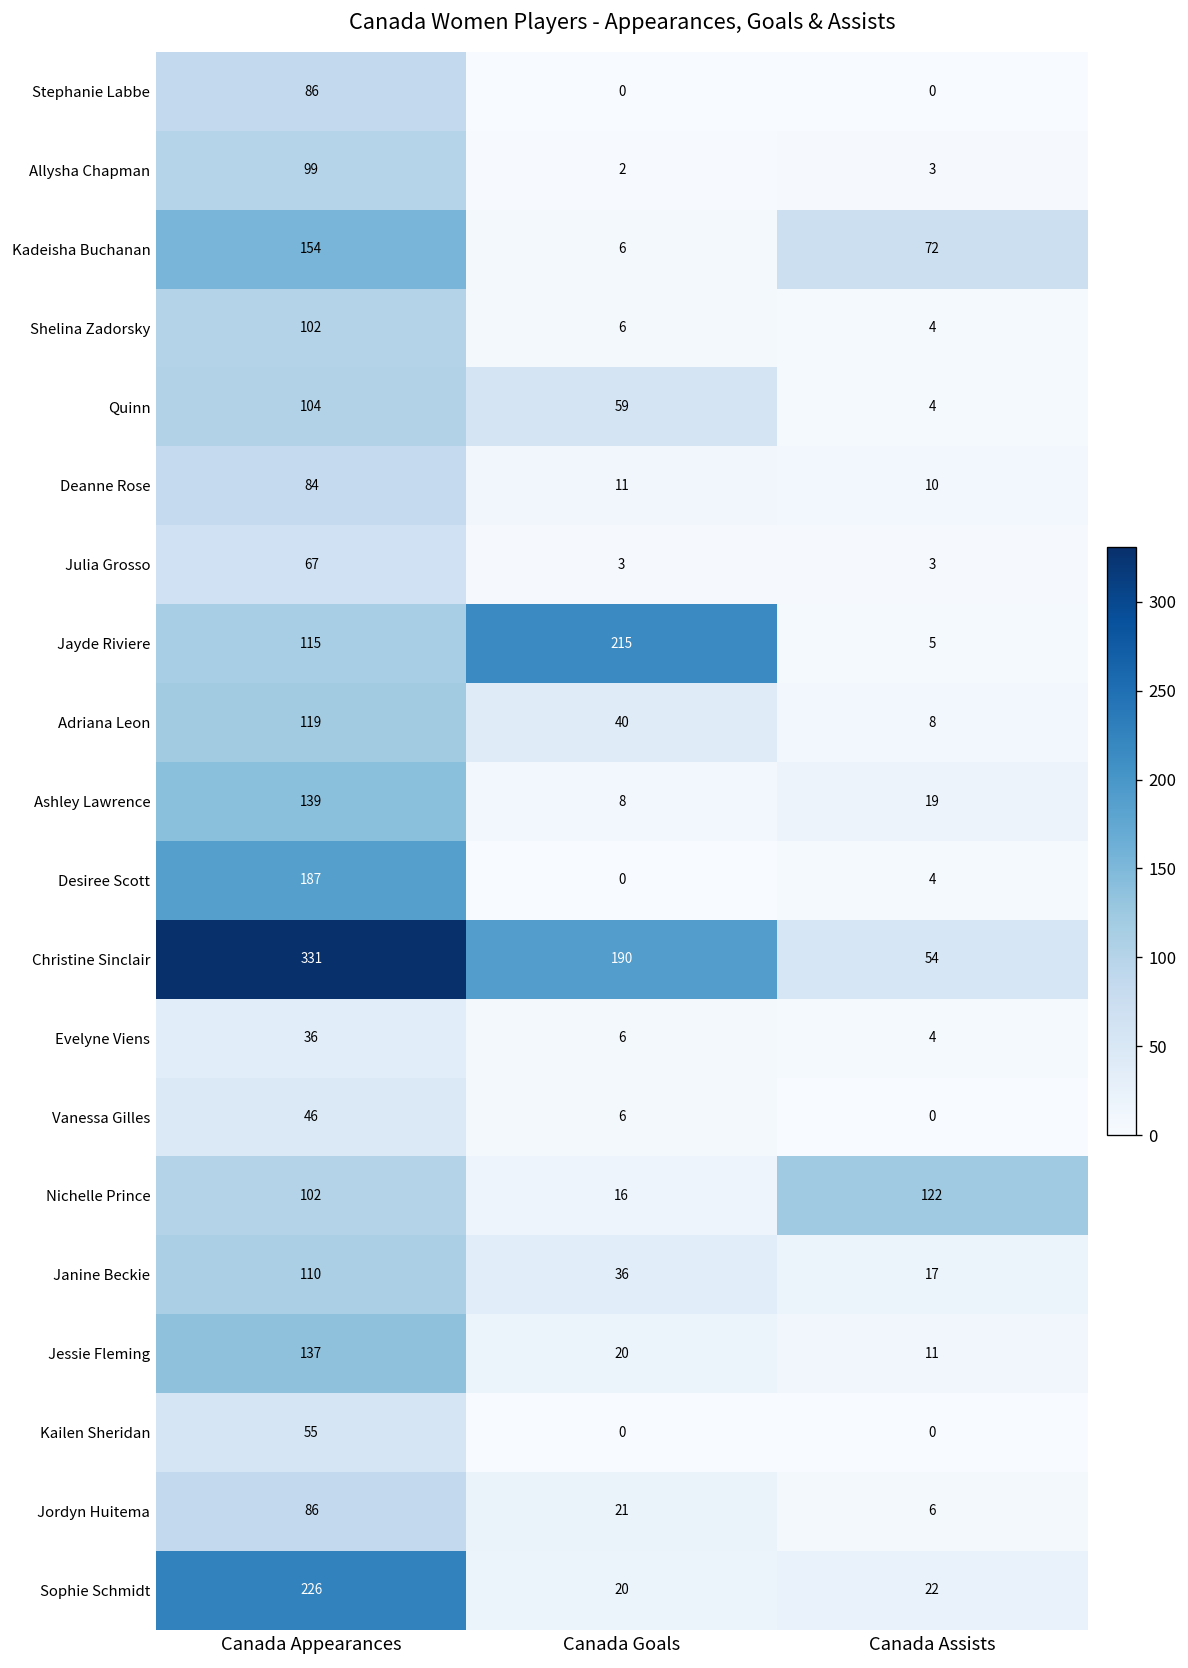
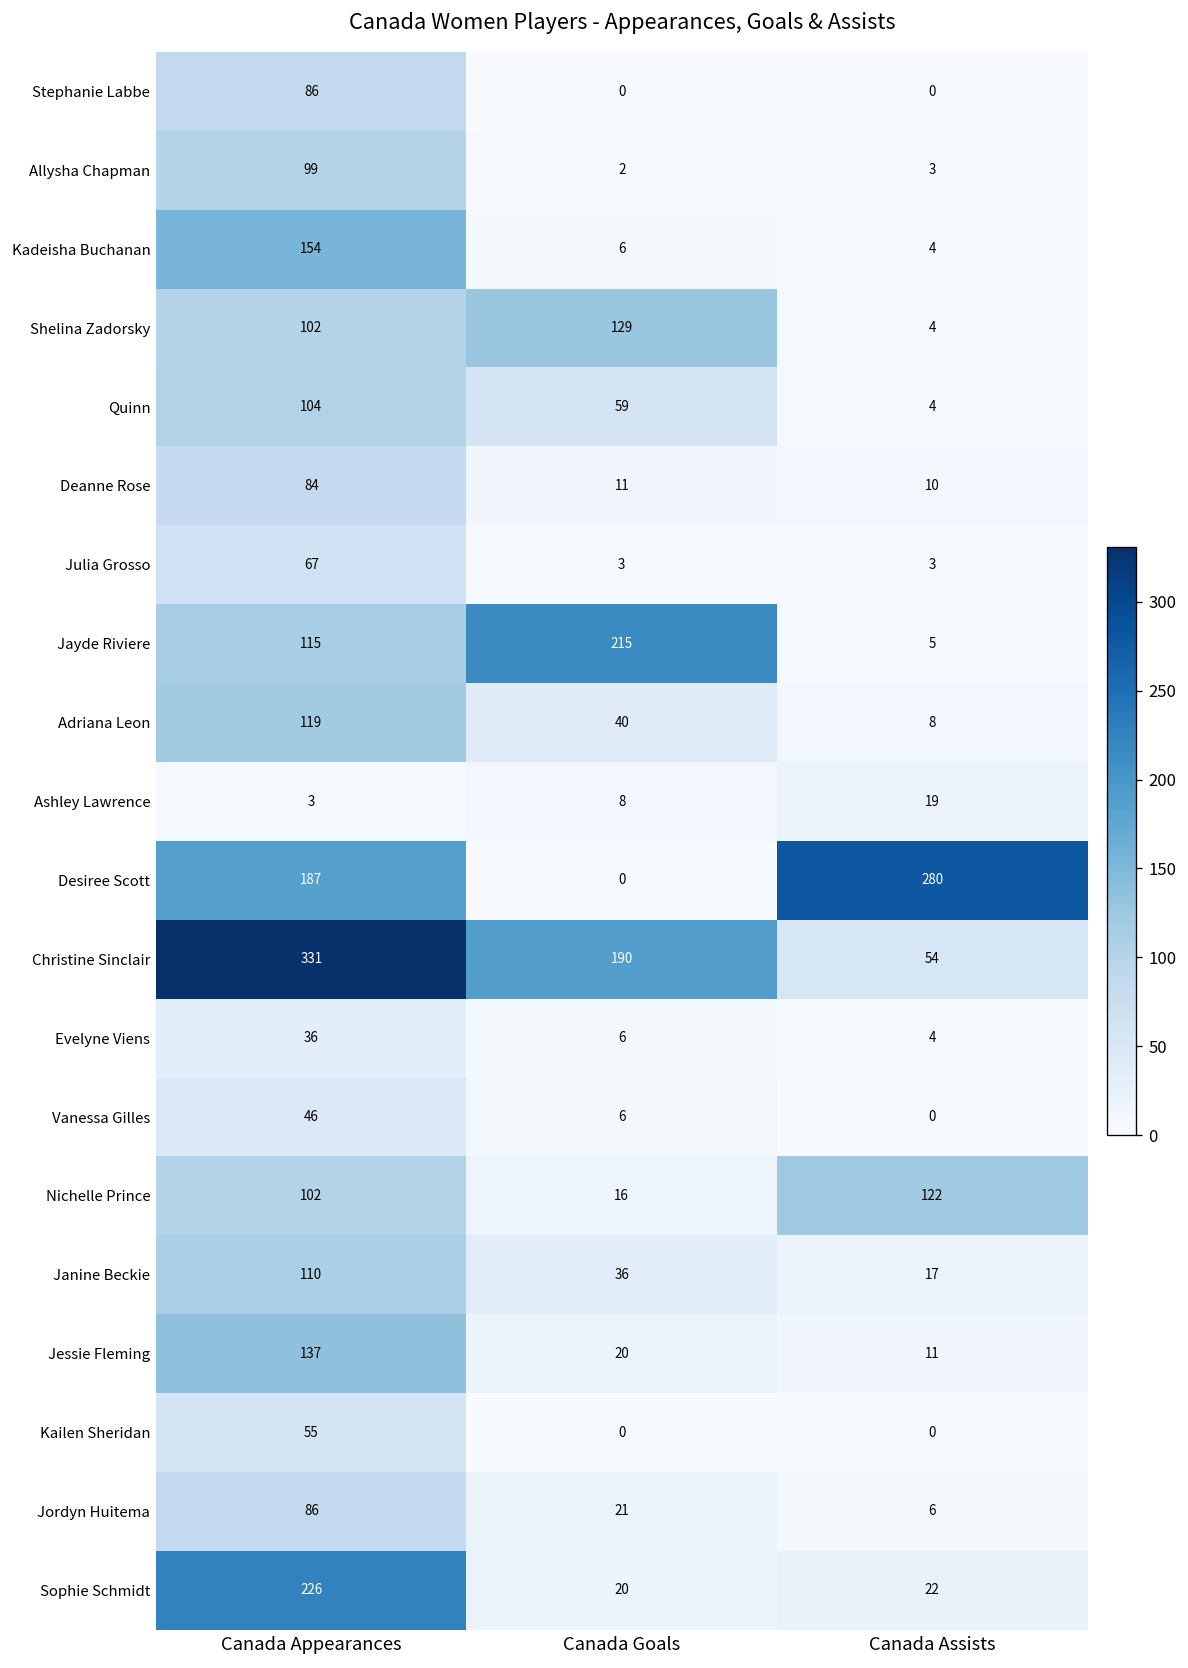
Kadeisha Buchanan, Canada Assists: 72 -> 4
Shelina Zadorsky, Canada Goals: 6 -> 129
Ashley Lawrence, Canada Appearances: 139 -> 3
Desiree Scott, Canada Assists: 4 -> 280
